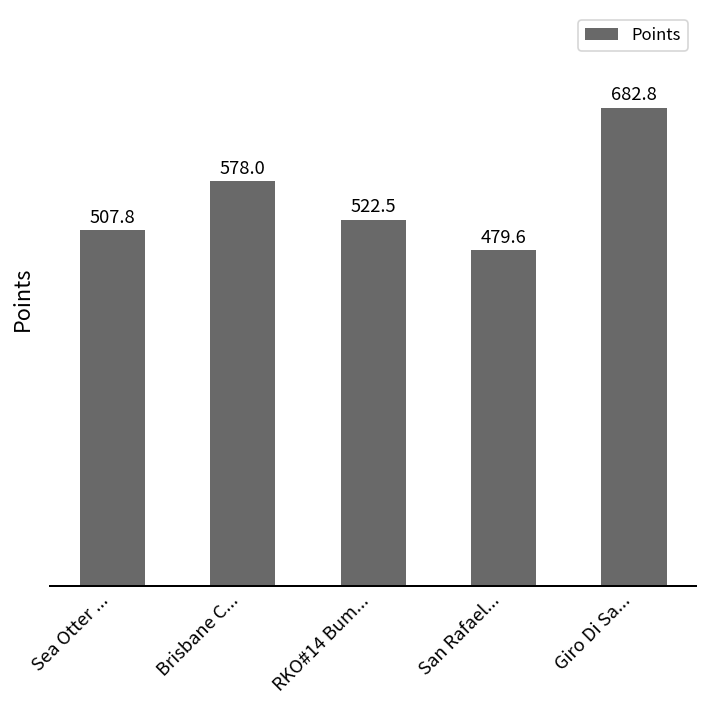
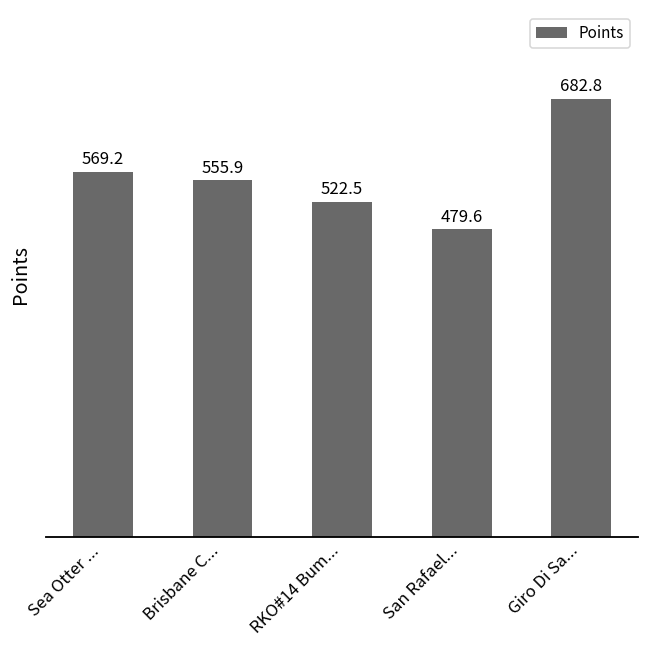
Sea Otter ...: 507.8 -> 569.2
Brisbane C...: 578.0 -> 555.9
